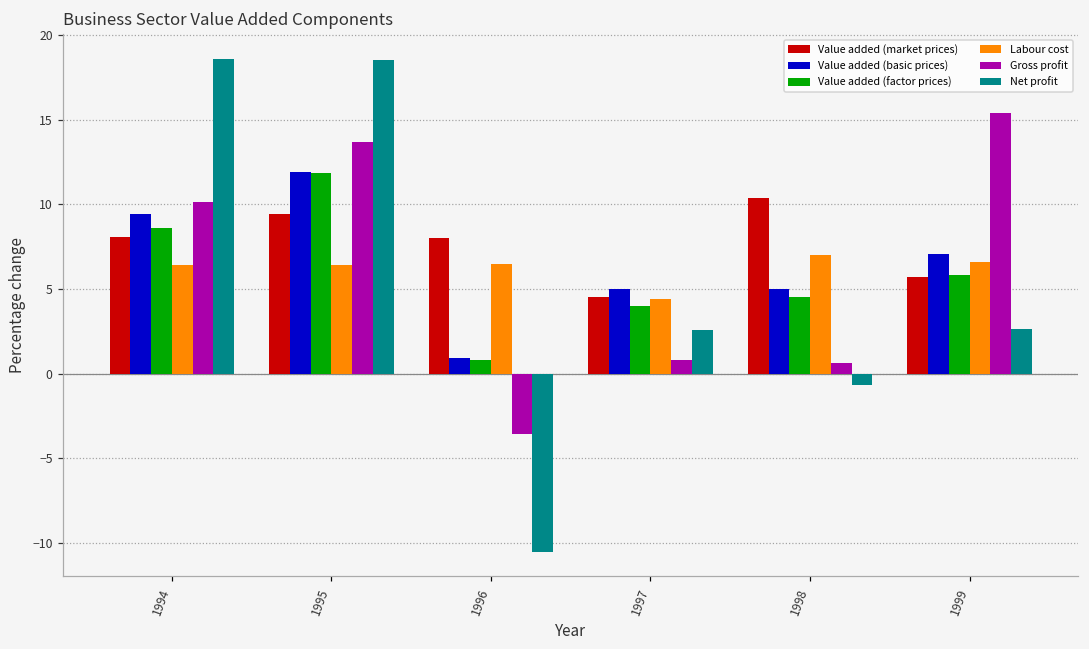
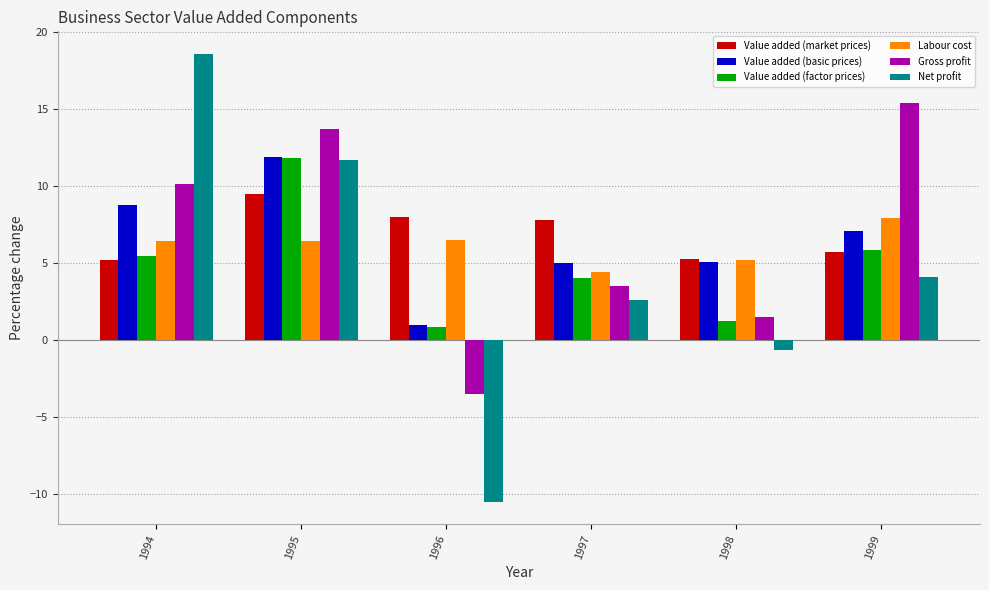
Value added (market prices), 1994: 8.1 -> 5.2
Value added (basic prices), 1994: 9.4 -> 8.8
Value added (factor prices), 1994: 8.6 -> 5.4
Net profit, 1995: 18.5 -> 11.7
Value added (market prices), 1997: 4.5 -> 7.8
Gross profit, 1997: 0.8 -> 3.5
Value added (market prices), 1998: 10.4 -> 5.2
Value added (factor prices), 1998: 4.5 -> 1.2
Labour cost, 1998: 7.0 -> 5.1
Gross profit, 1998: 0.7 -> 1.5
Labour cost, 1999: 6.6 -> 7.9
Net profit, 1999: 2.6 -> 4.1
